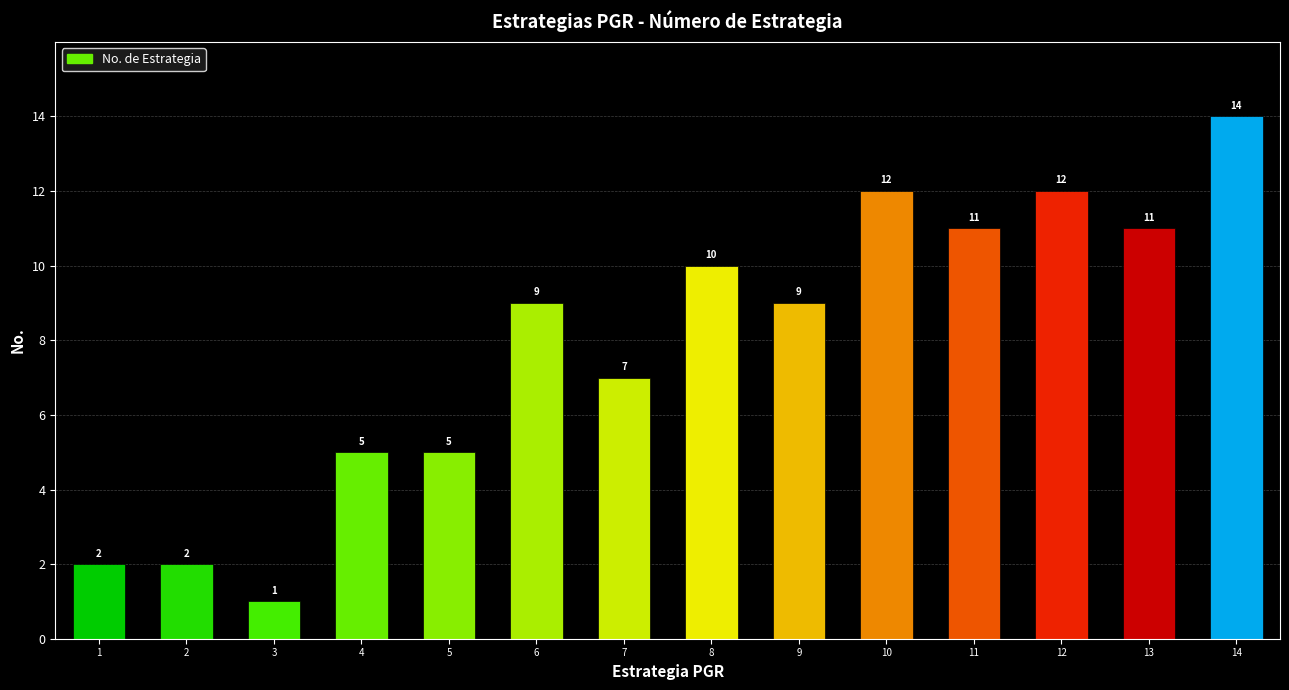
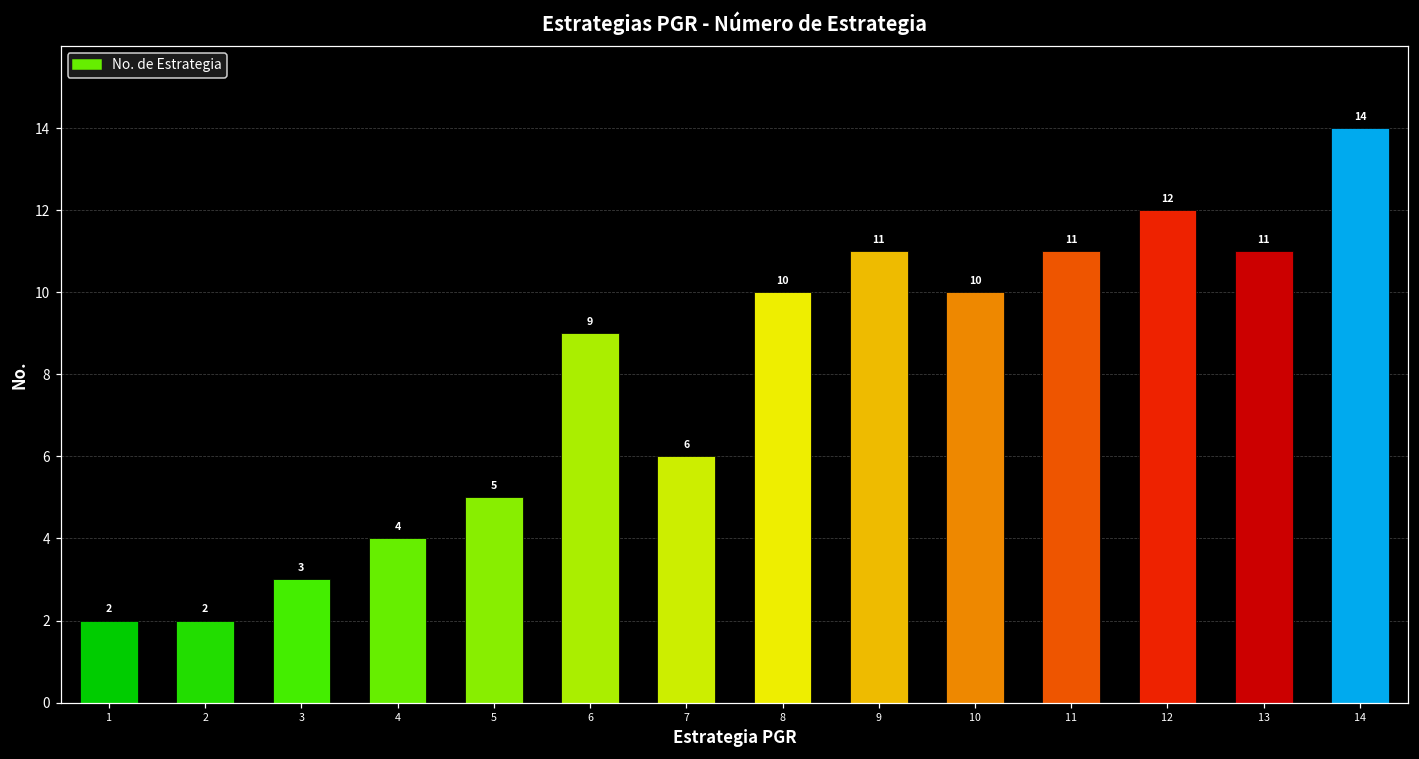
3: 1 -> 3
4: 5 -> 4
7: 7 -> 6
9: 9 -> 11
10: 12 -> 10
